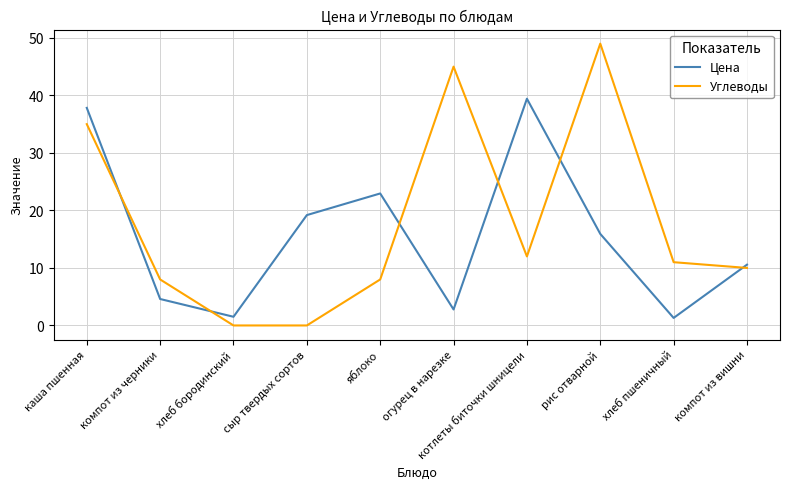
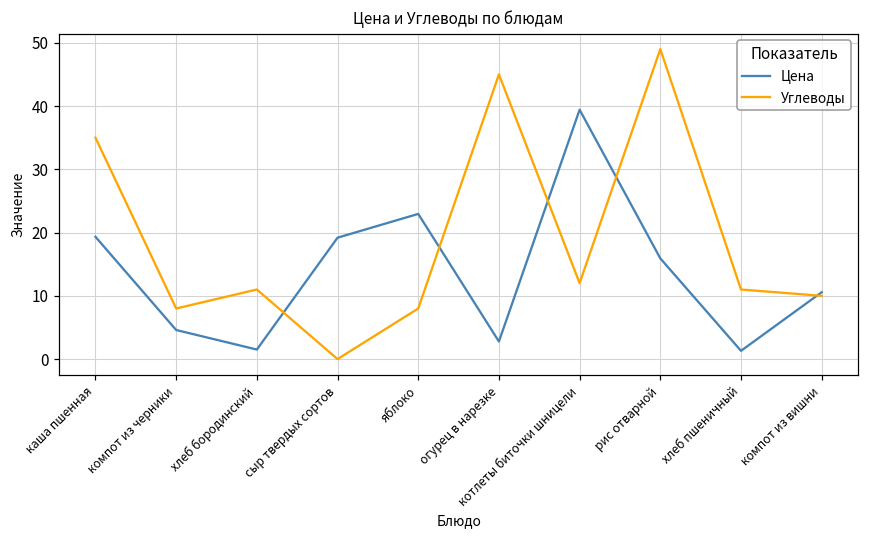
Цена, каша пшенная: 38 -> 19
Углеводы, хлеб бородинский: 0 -> 11
